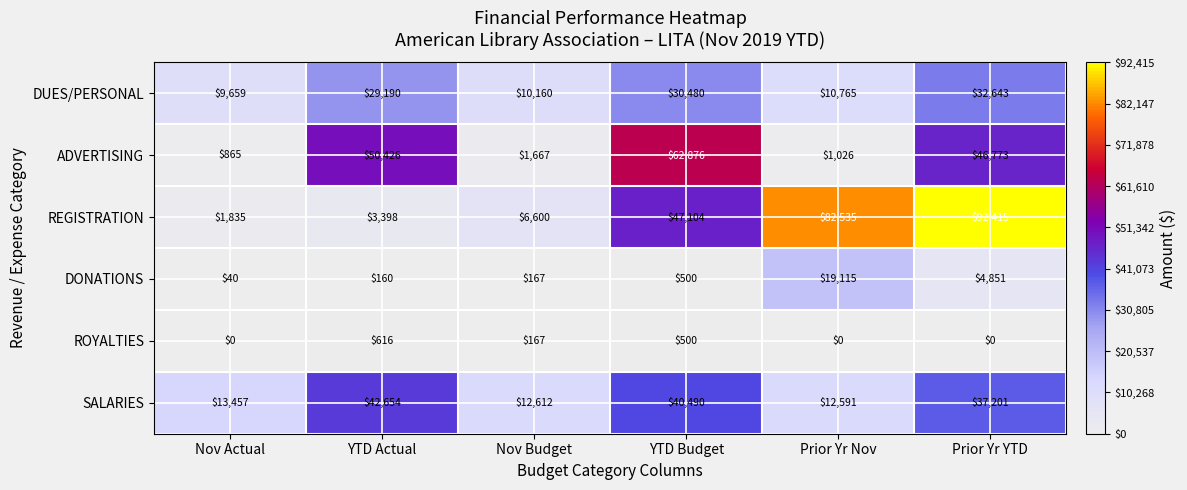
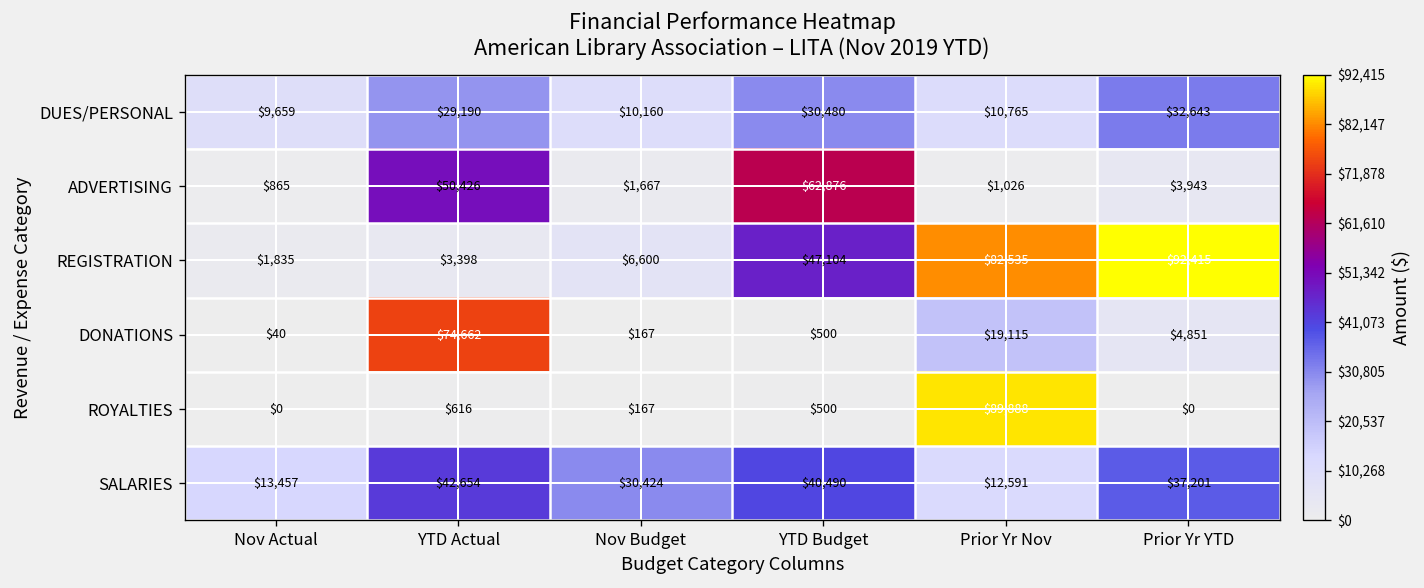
ADVERTISING, Prior Yr YTD: $46,773 -> $3,943
DONATIONS, YTD Actual: $160 -> $74,662
ROYALTIES, Prior Yr Nov: $0 -> $89,888
SALARIES, Nov Budget: $12,612 -> $30,424
